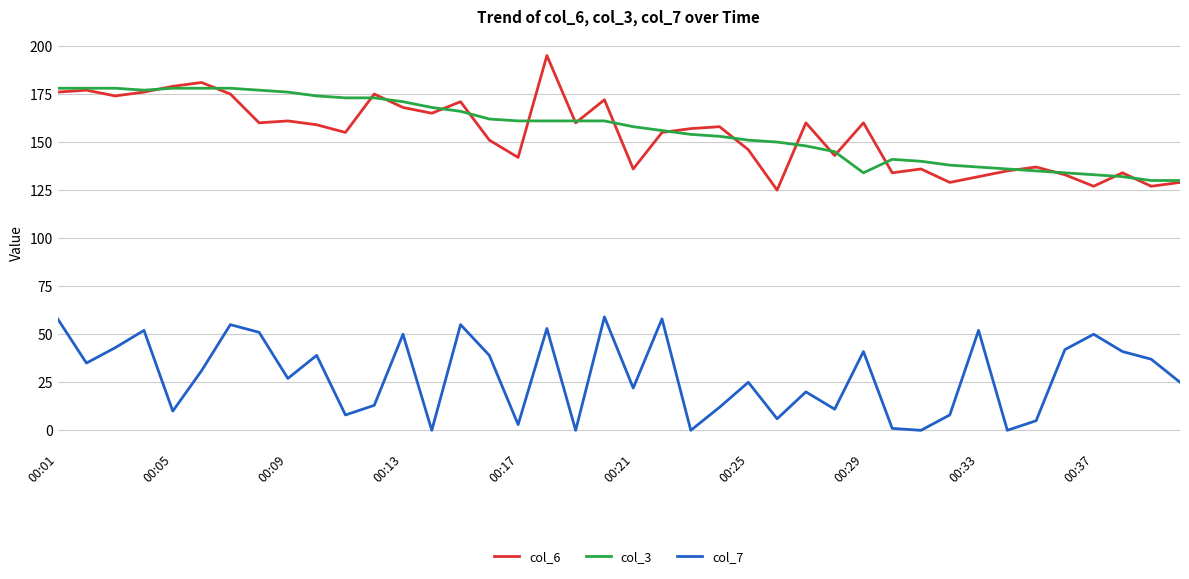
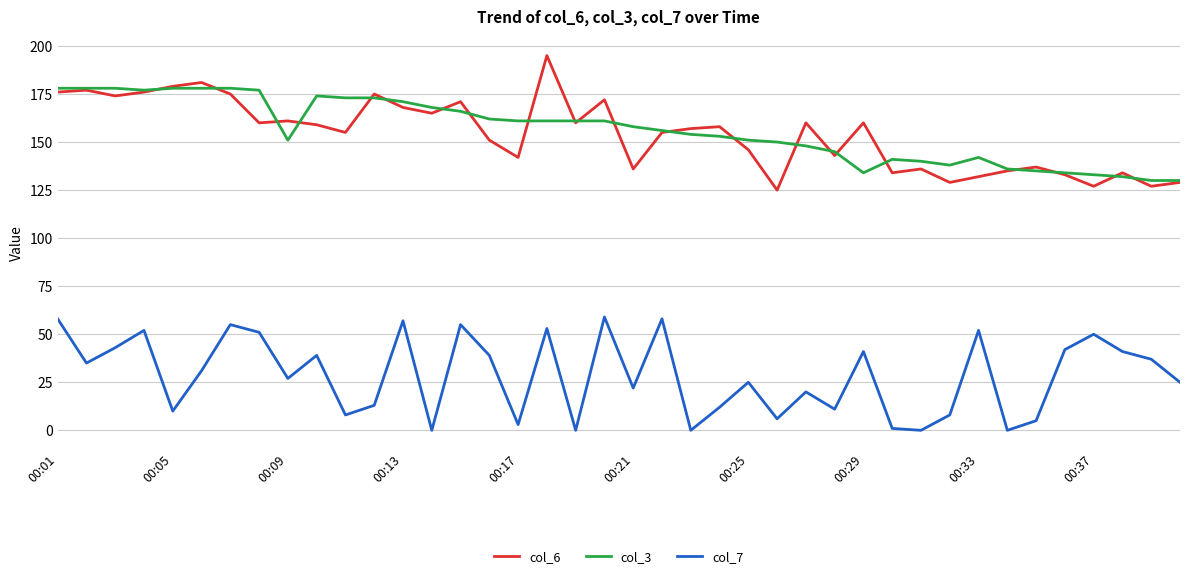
col_3, 00:09: 176 -> 151
col_7, 00:13: 50 -> 57
col_3, 00:33: 137 -> 142
